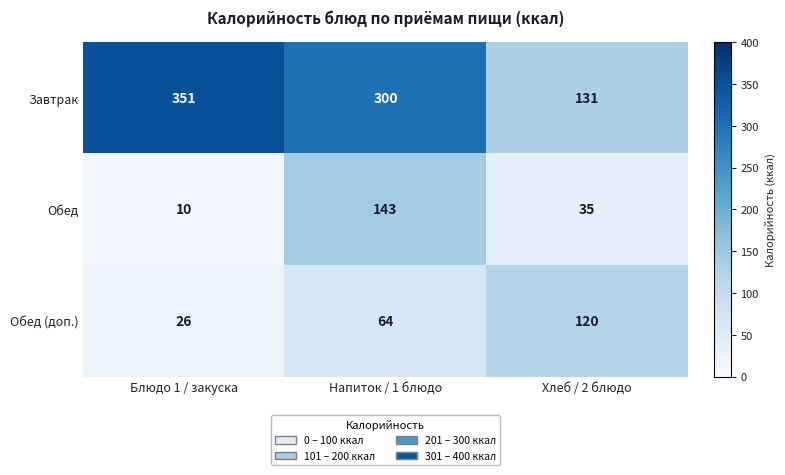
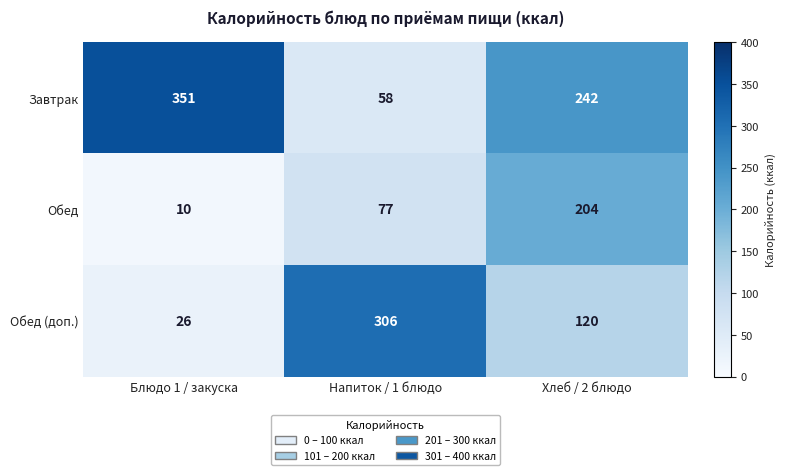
Завтрак, Напиток / 1 блюдо: 300 -> 58
Завтрак, Хлеб / 2 блюдо: 131 -> 242
Обед, Напиток / 1 блюдо: 143 -> 77
Обед, Хлеб / 2 блюдо: 35 -> 204
Обед (доп.), Напиток / 1 блюдо: 64 -> 306
